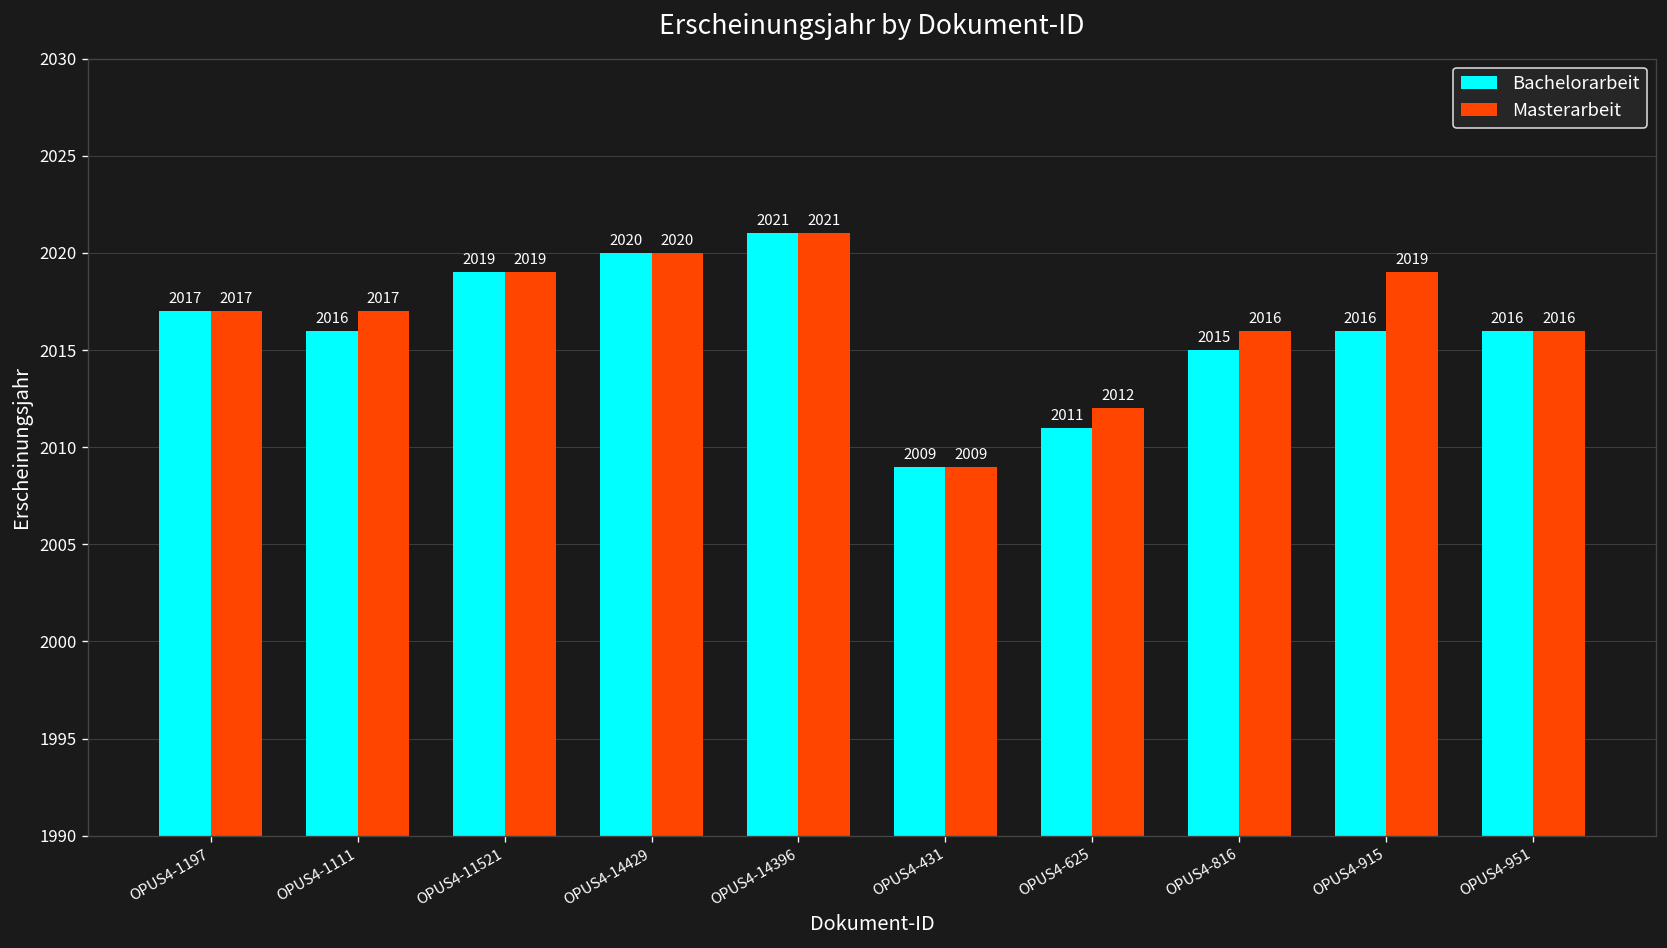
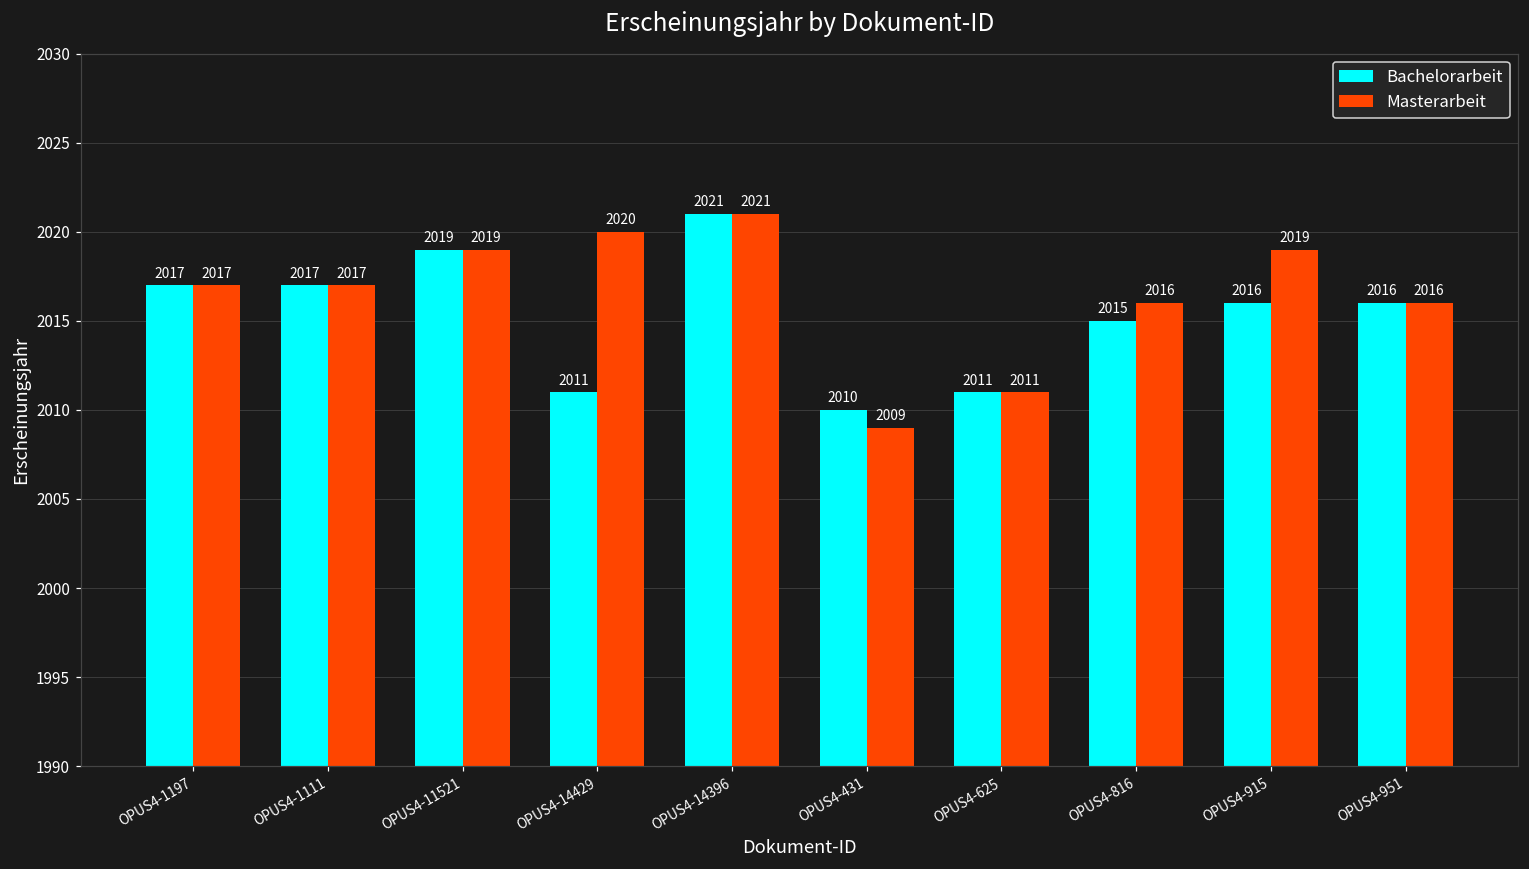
Bachelorarbeit, OPUS4-1111: 2016 -> 2017
Bachelorarbeit, OPUS4-14429: 2020 -> 2011
Bachelorarbeit, OPUS4-431: 2009 -> 2010
Masterarbeit, OPUS4-625: 2012 -> 2011
